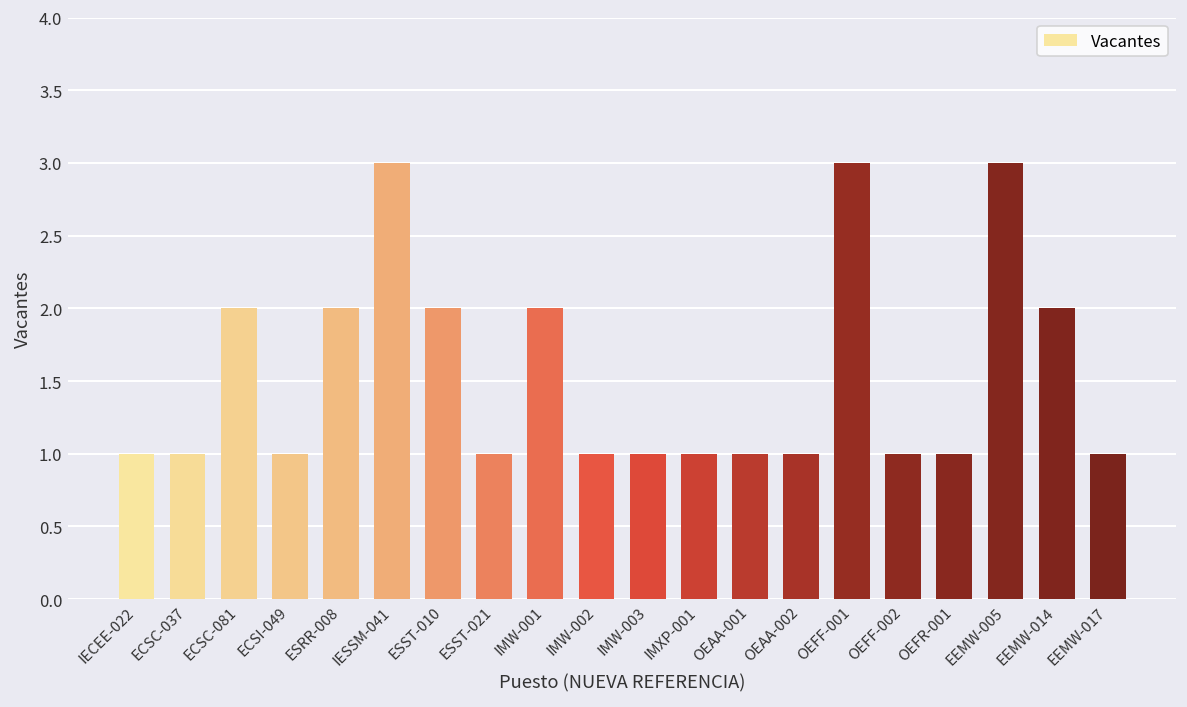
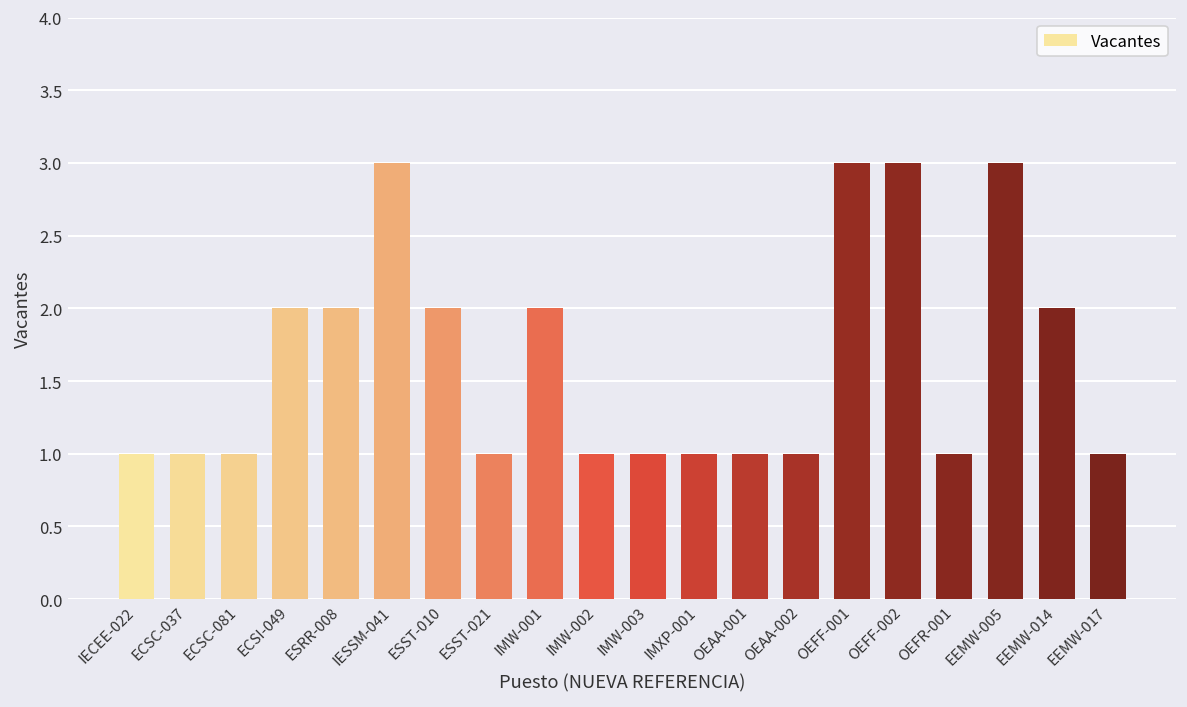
ECSC-081: 2 -> 1
ECSI-049: 1 -> 2
OEFF-002: 1 -> 3
